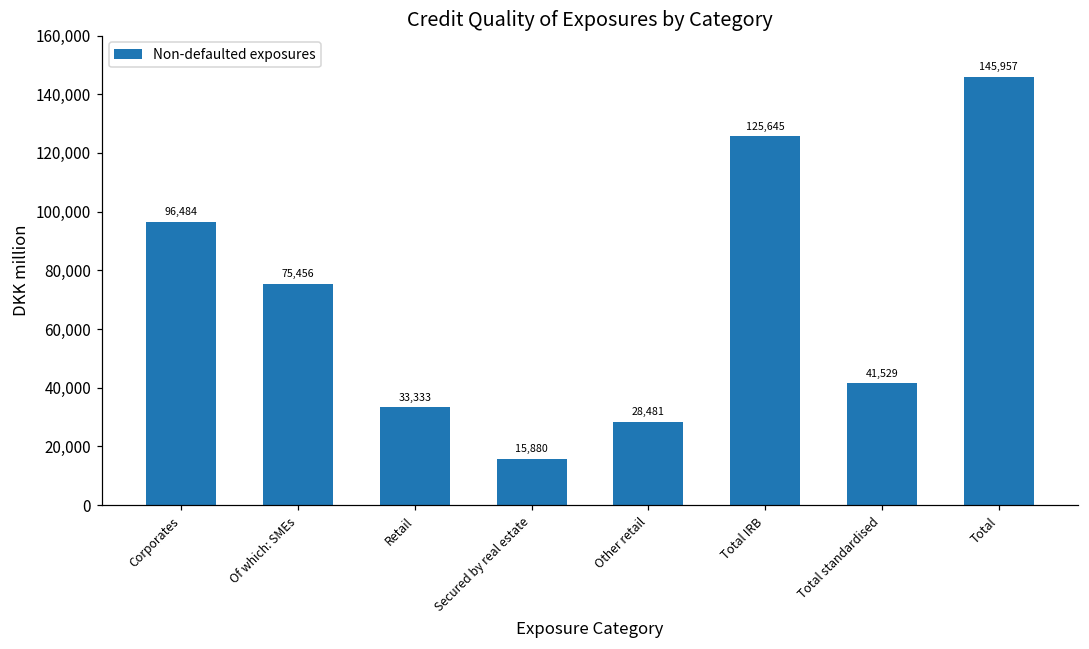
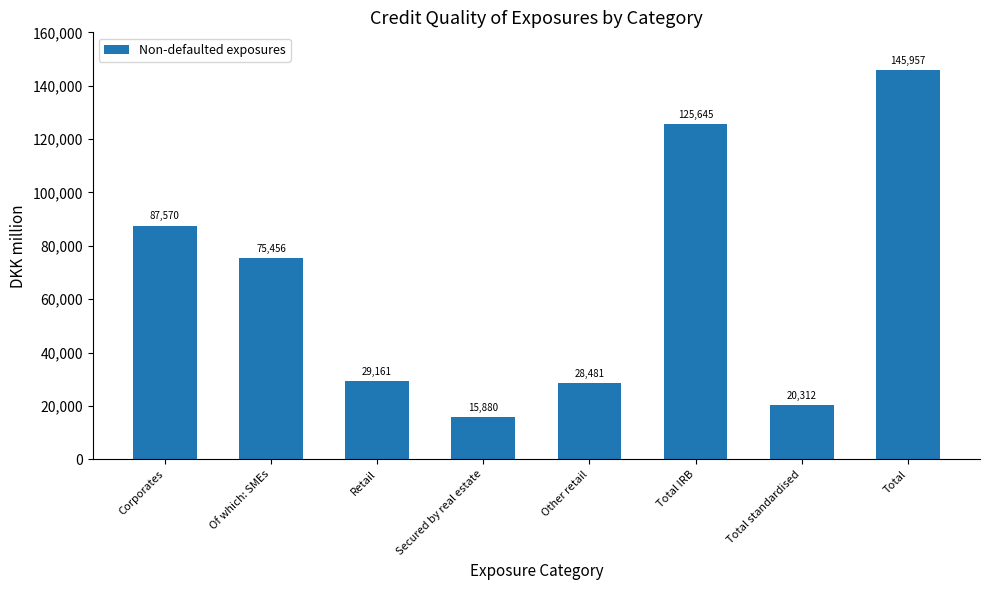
Corporates: 96,484 -> 87,570
Retail: 33,333 -> 29,161
Total standardised: 41,529 -> 20,312
